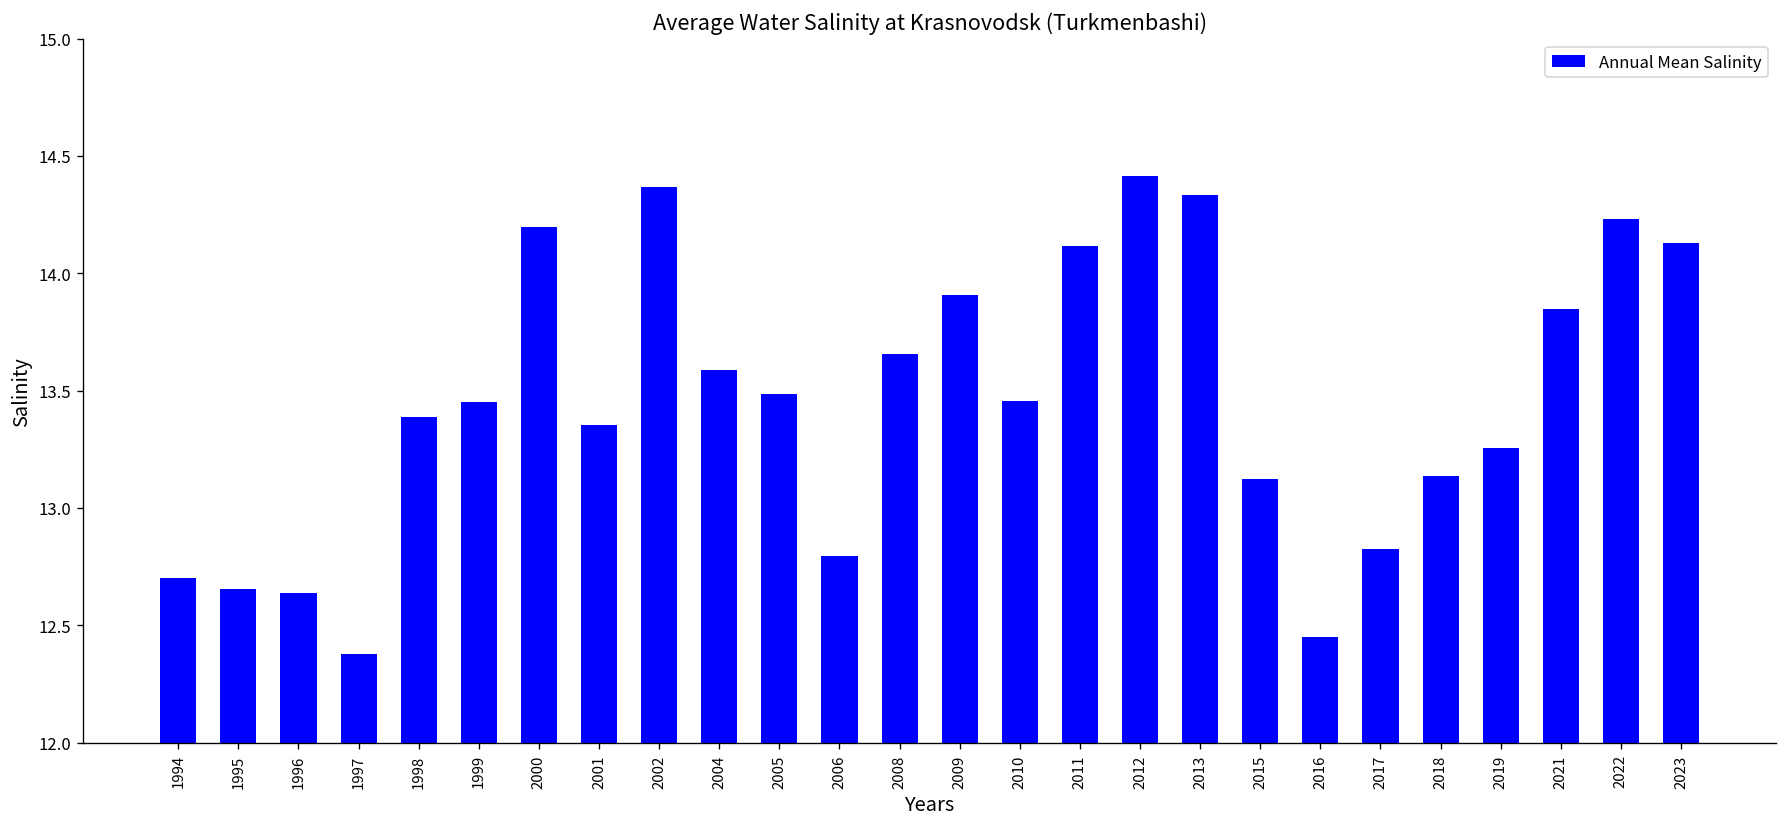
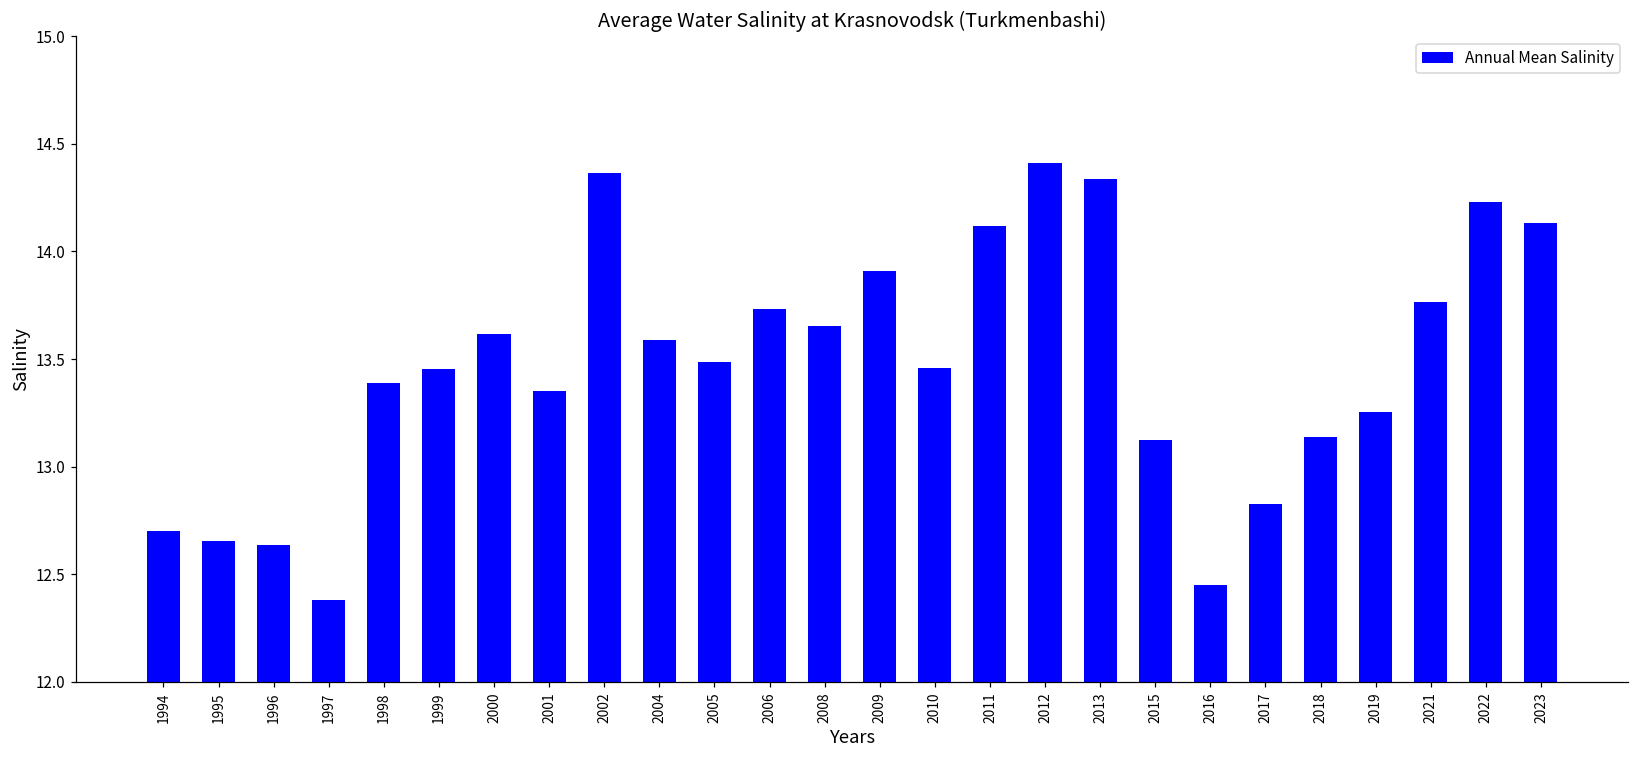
2000: 14.20 -> 13.61
2006: 12.80 -> 13.73
2021: 13.85 -> 13.77
